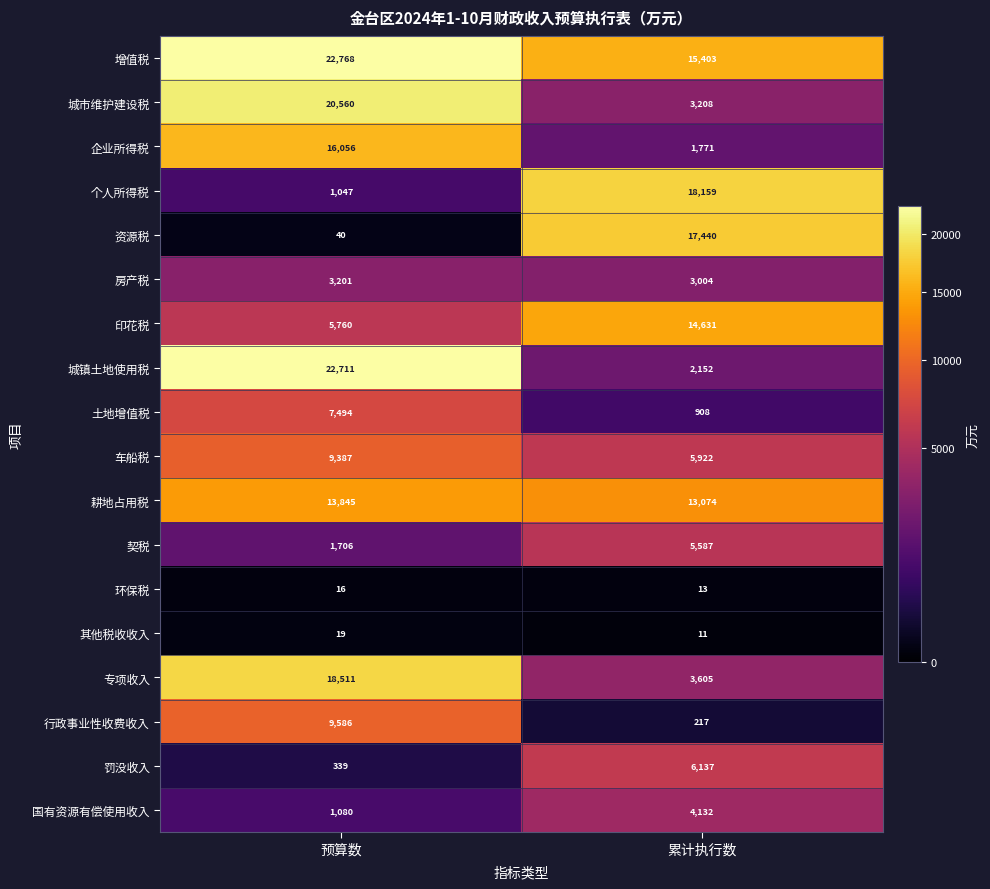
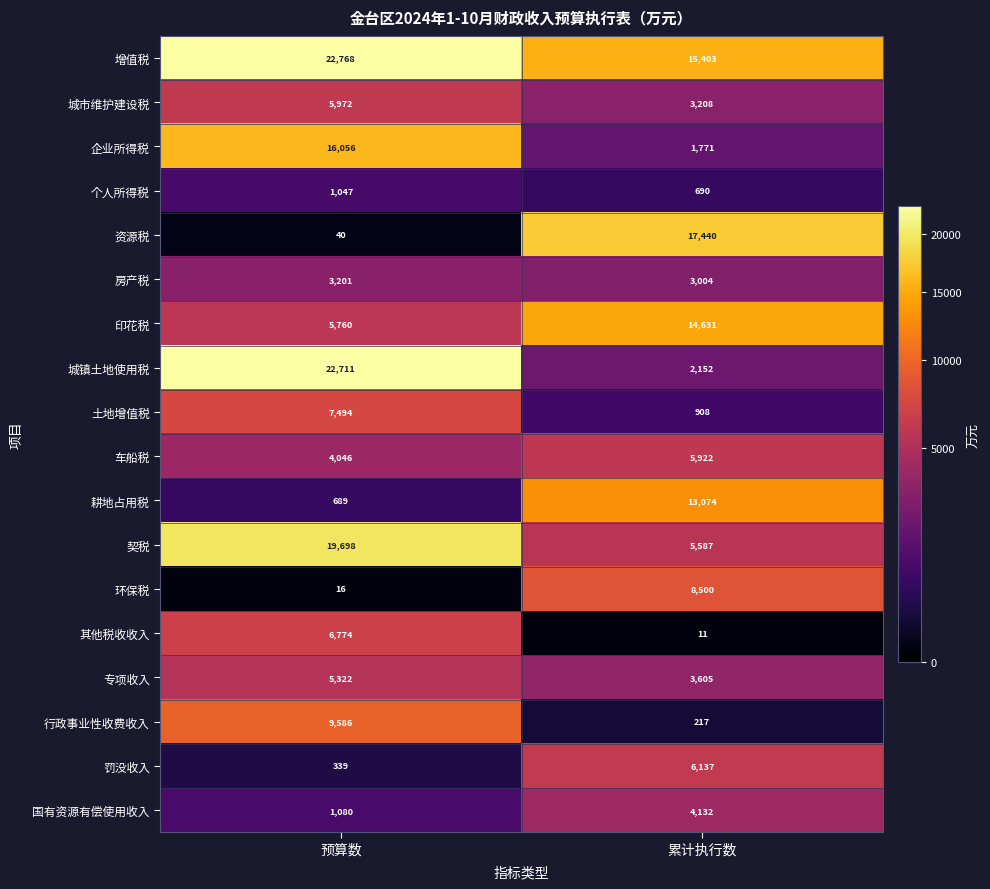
城市维护建设税, 预算数: 20,560 -> 5,972
个人所得税, 累计执行数: 18,159 -> 690
车船税, 预算数: 9,387 -> 4,046
耕地占用税, 预算数: 13,845 -> 689
契税, 预算数: 1,706 -> 19,698
环保税, 累计执行数: 13 -> 8,500
其他税收收入, 预算数: 19 -> 6,774
专项收入, 预算数: 18,511 -> 5,322
